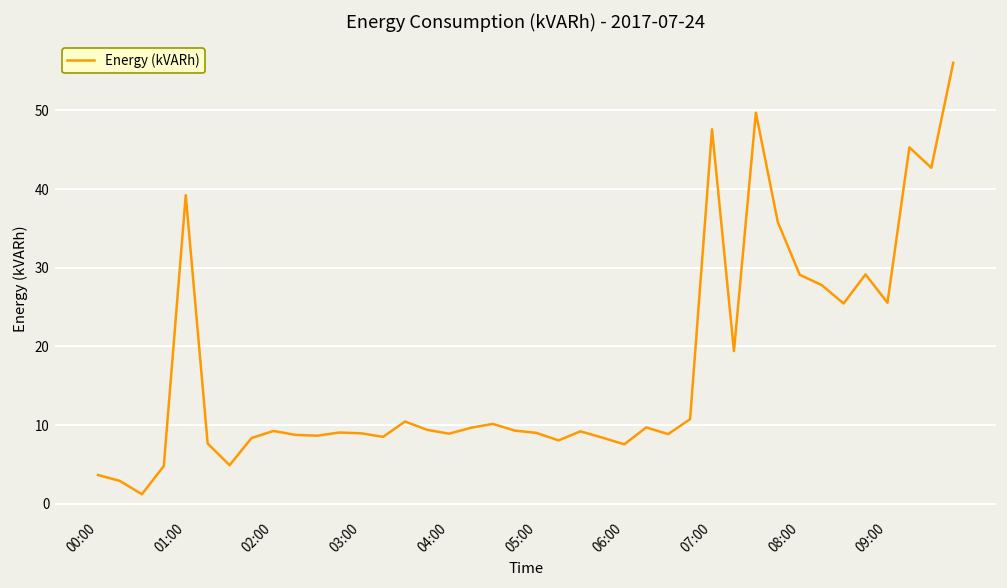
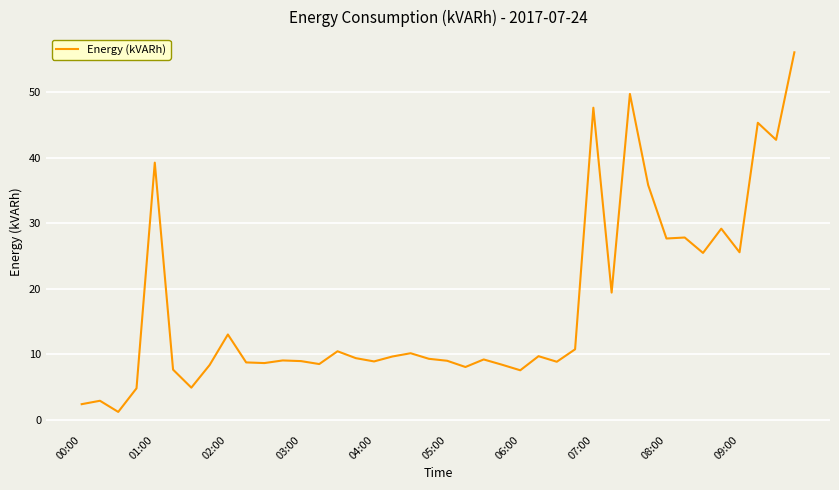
00:00: 4 -> 2
02:00: 9 -> 13
08:00: 29 -> 28
